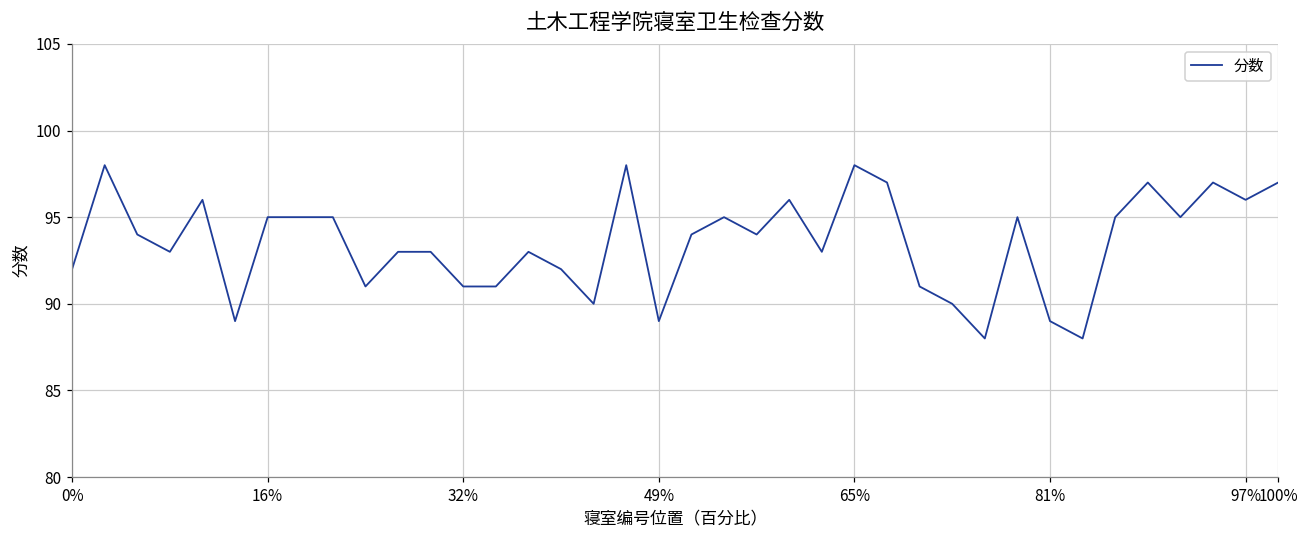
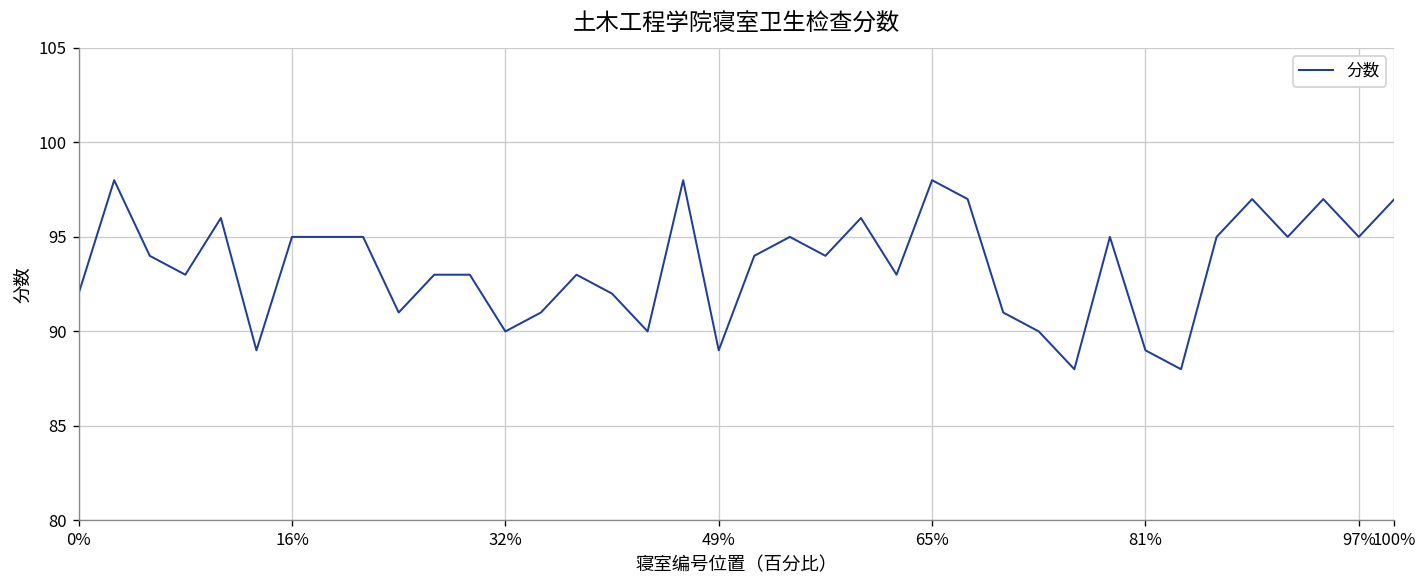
32%: 91 -> 90
97%: 96 -> 95
